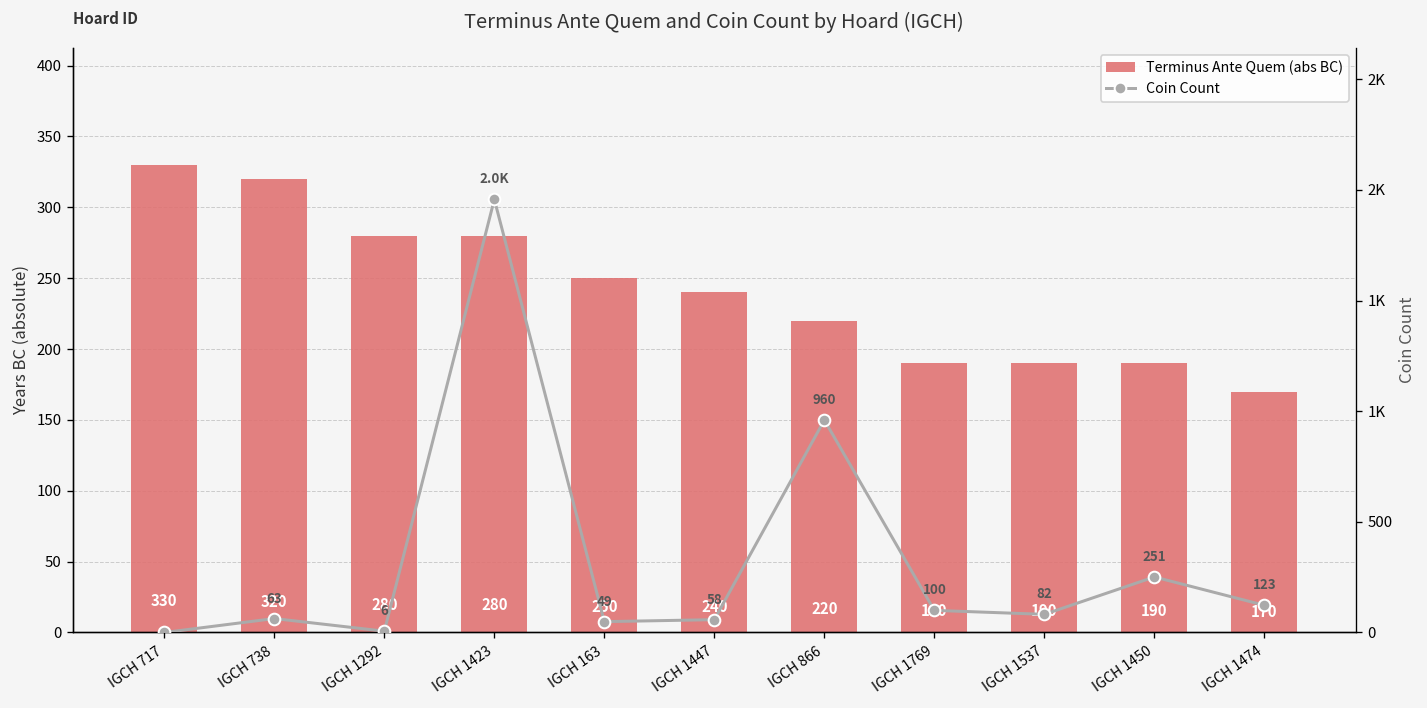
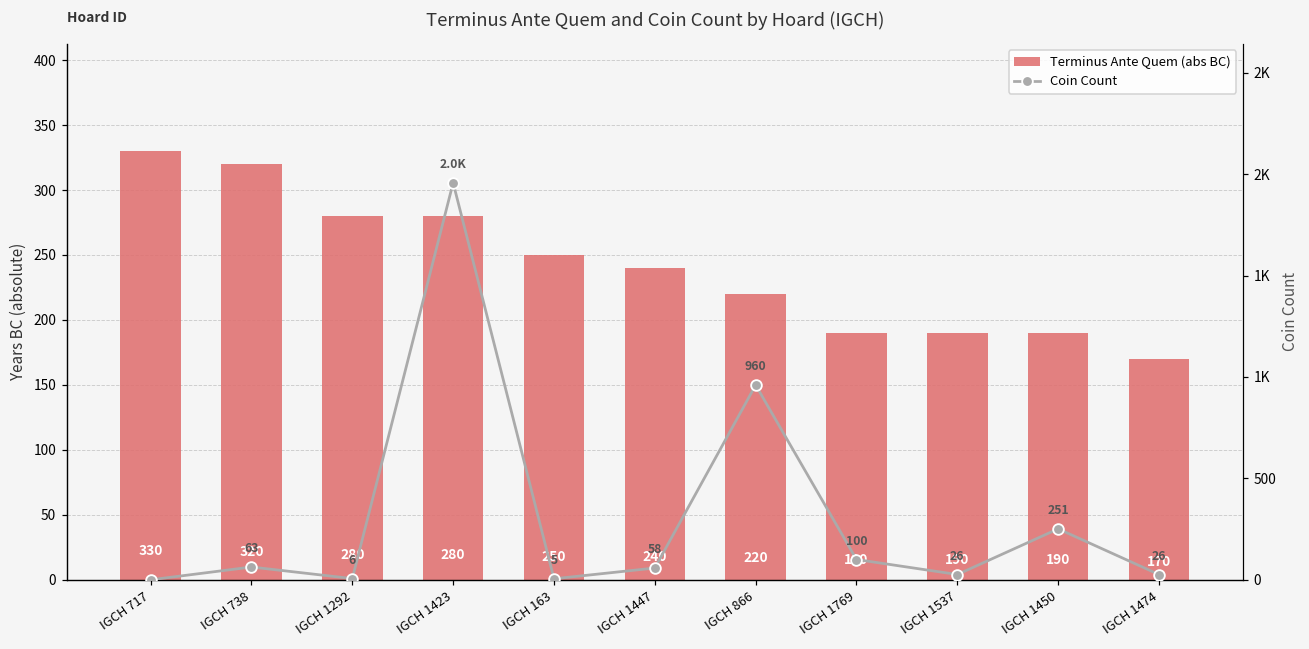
Coin Count, IGCH 163: 49 -> 5
Coin Count, IGCH 1537: 82 -> 26
Coin Count, IGCH 1474: 123 -> 26
